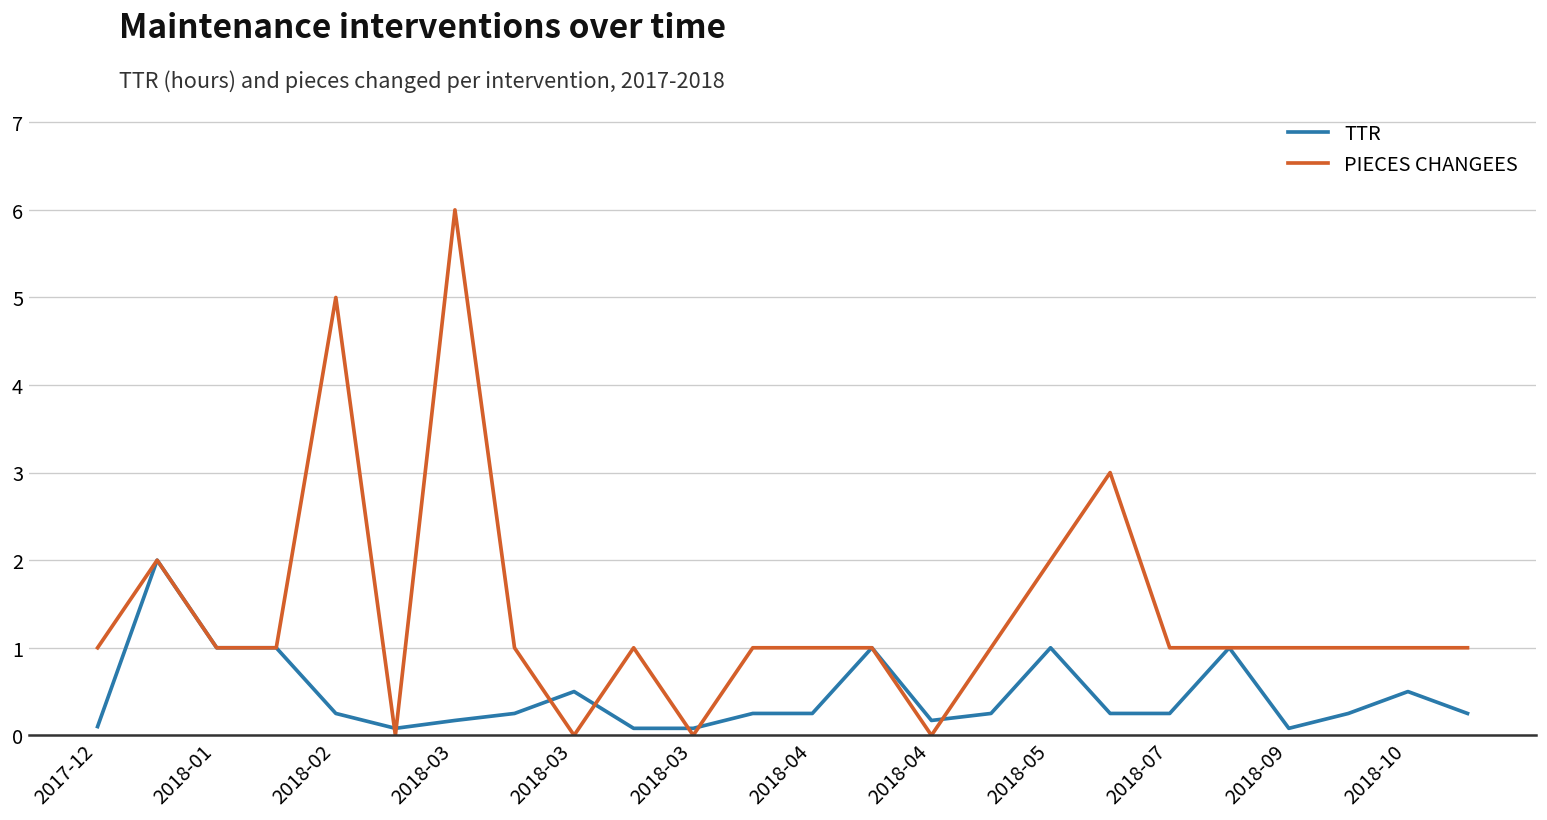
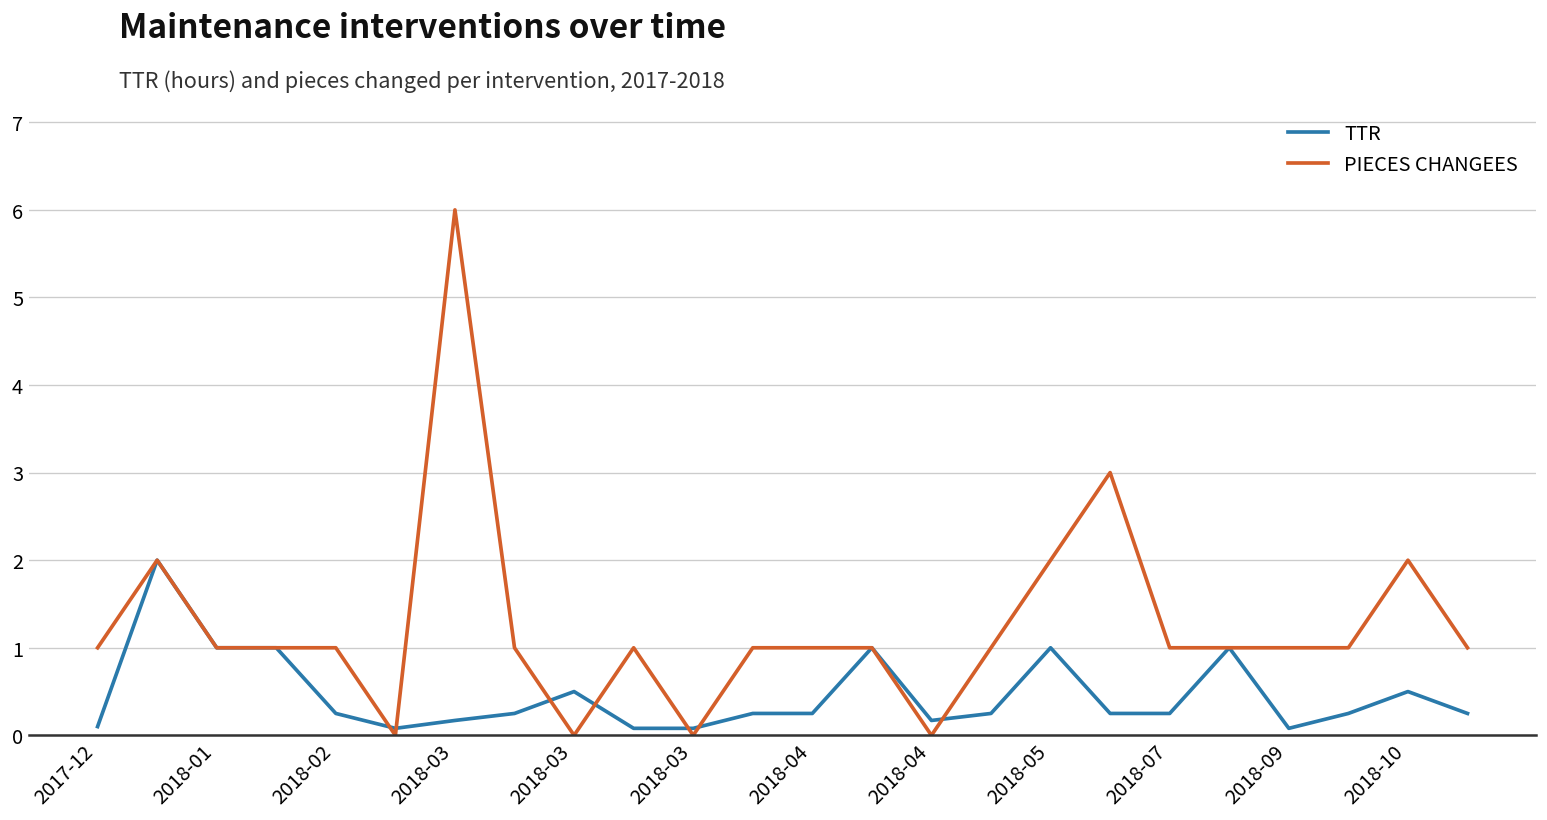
PIECES CHANGEES, 2018-02: 5 -> 1
PIECES CHANGEES, 2018-10: 1 -> 2
